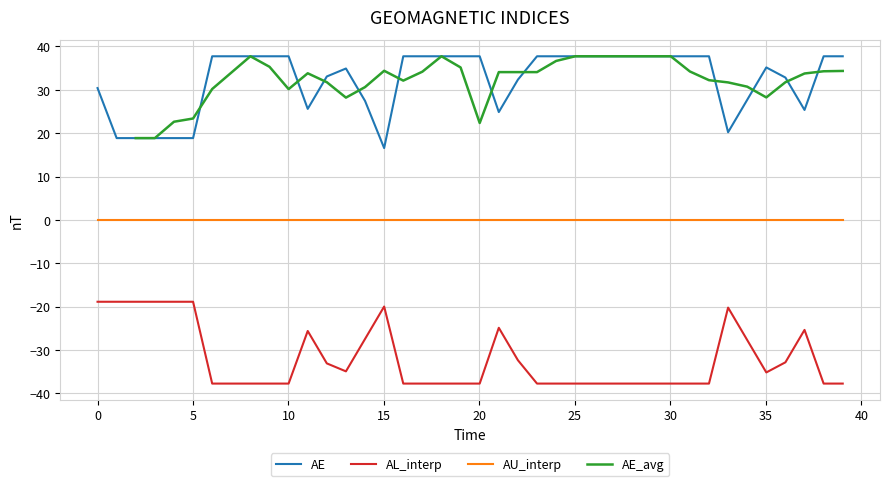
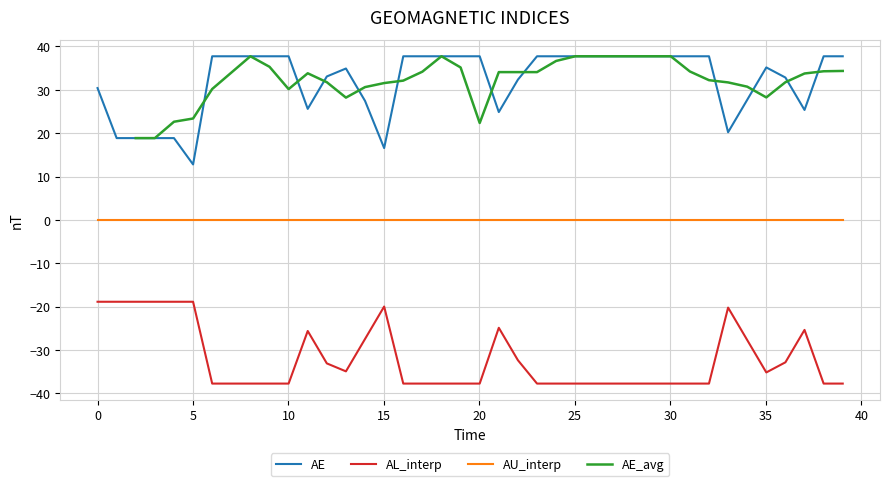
AE, 5: 19 -> 13
AE_avg, 15: 34 -> 32
